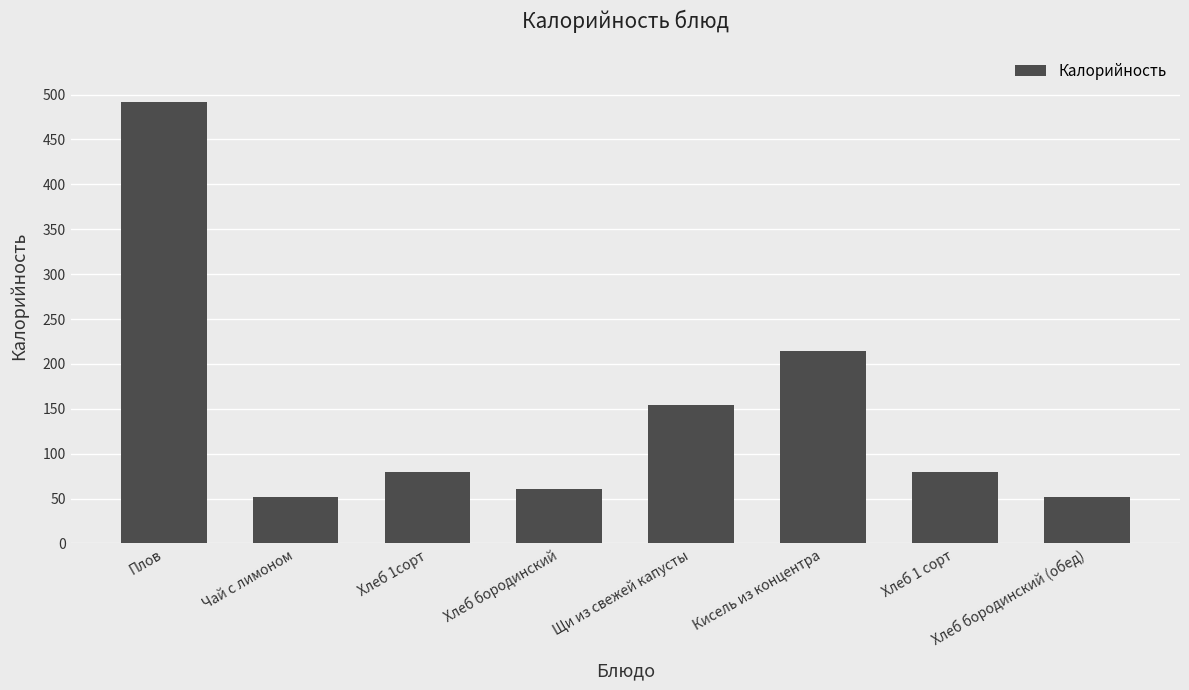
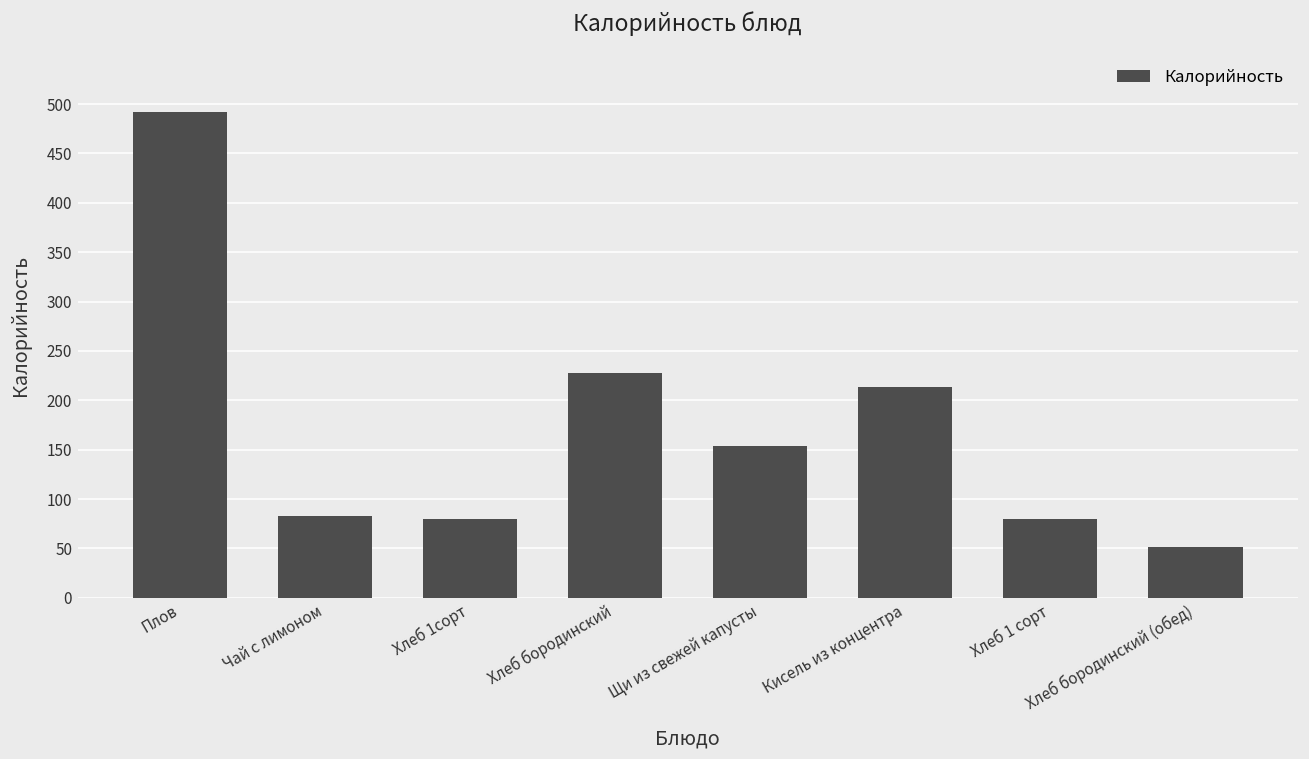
Чай с лимоном: 50 -> 80
Хлеб бородинский: 60 -> 230
